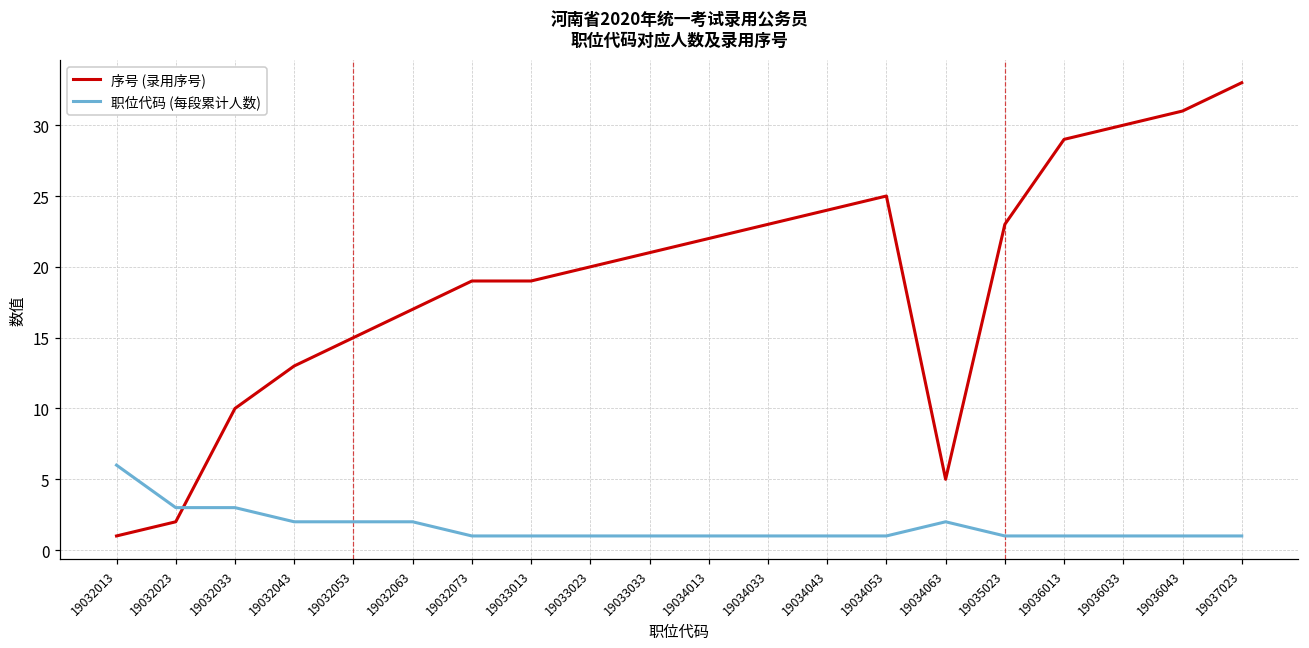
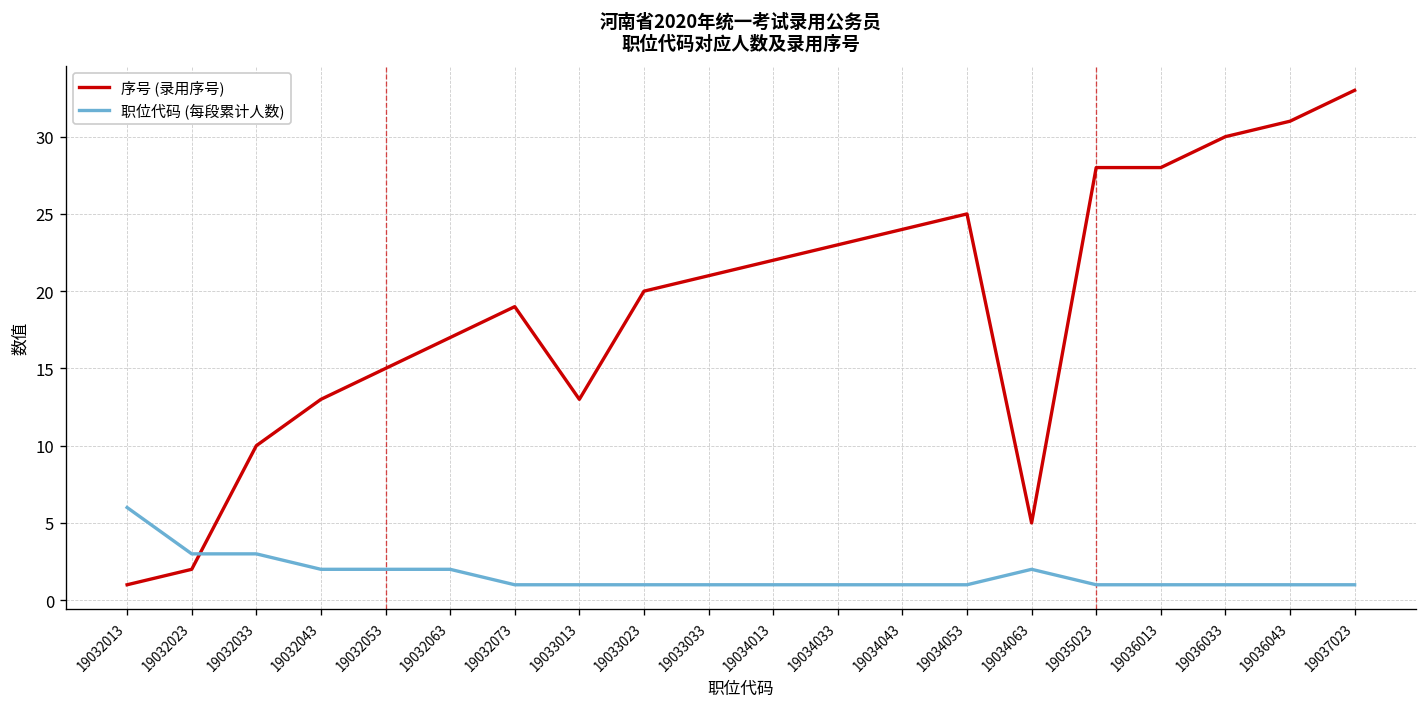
序号 (录用序号), 19033013: 19 -> 13
序号 (录用序号), 19035023: 23 -> 28
序号 (录用序号), 19036013: 29 -> 28
